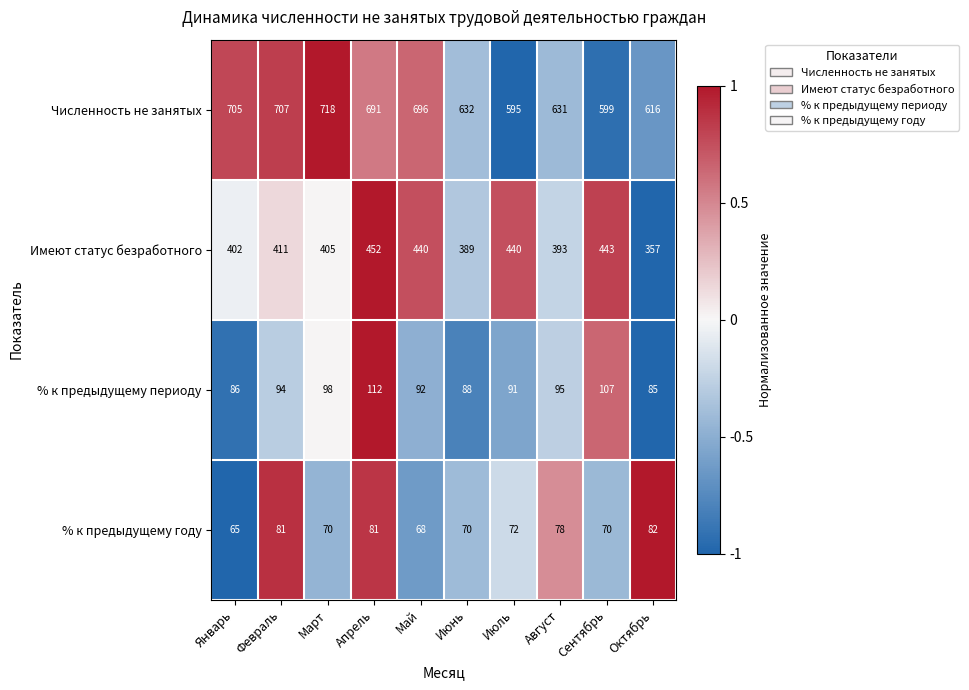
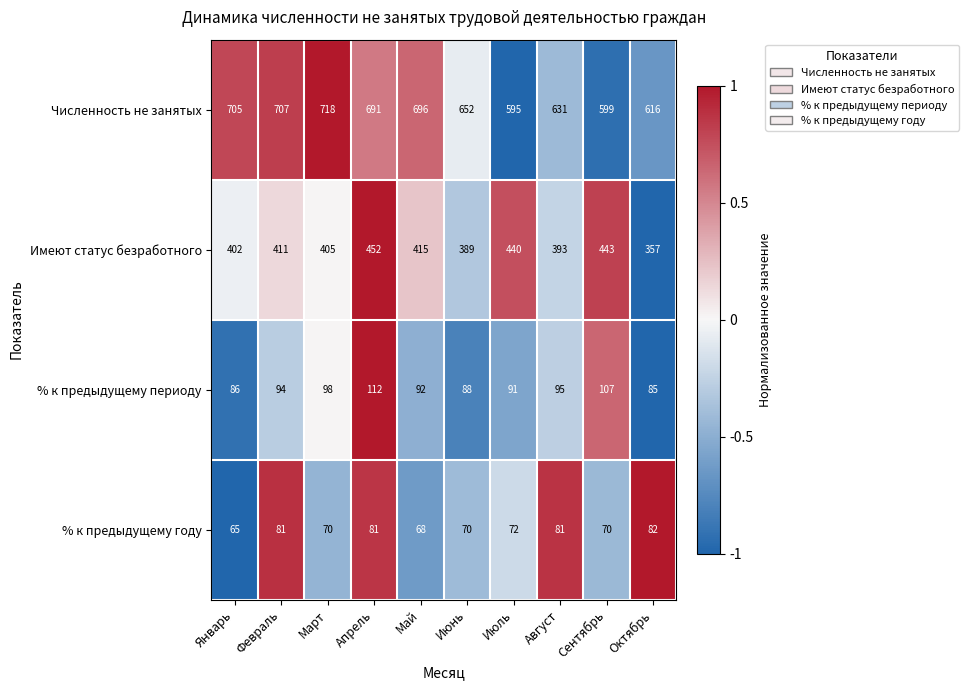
Численность не занятых, Июнь: 632 -> 652
Имеют статус безработного, Май: 440 -> 415
% к предыдущему году, Август: 78 -> 81
